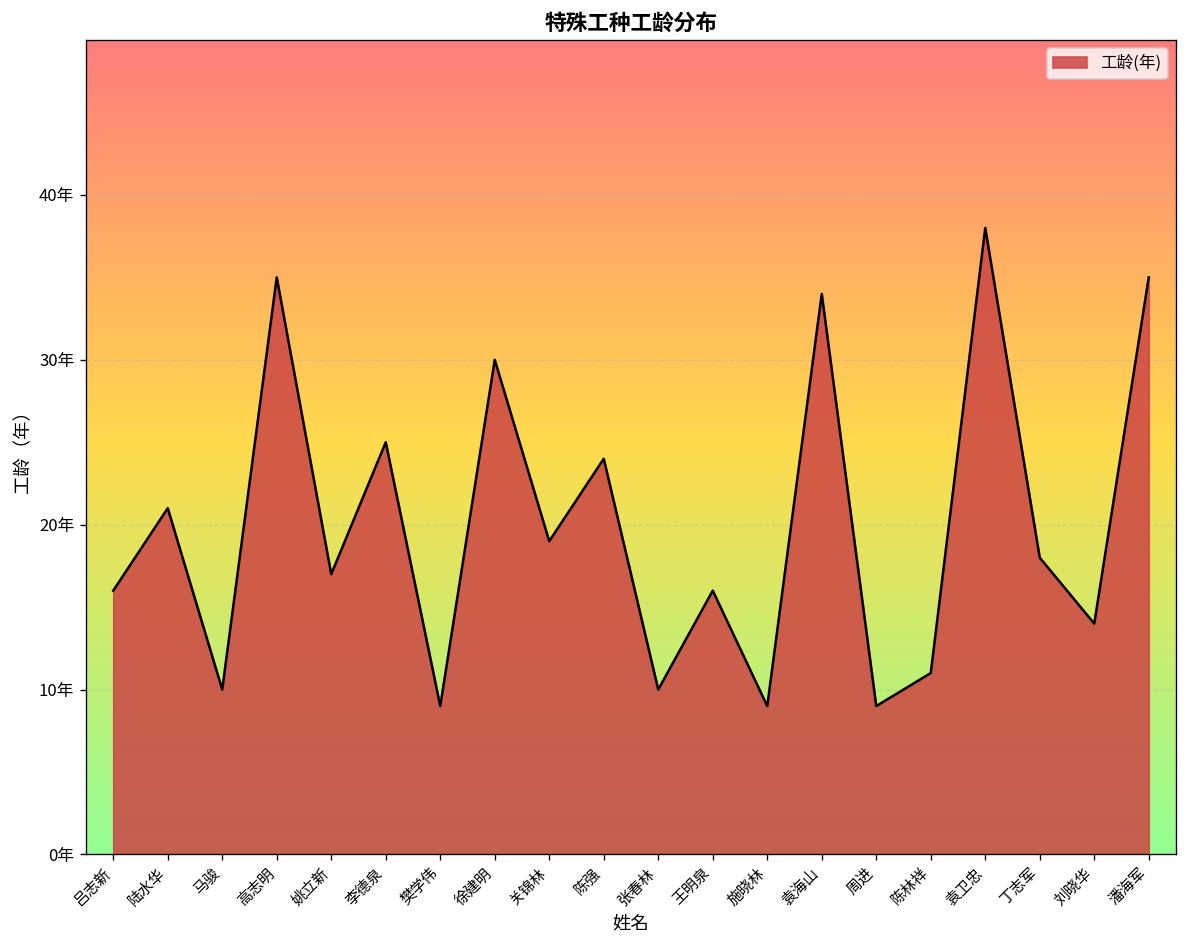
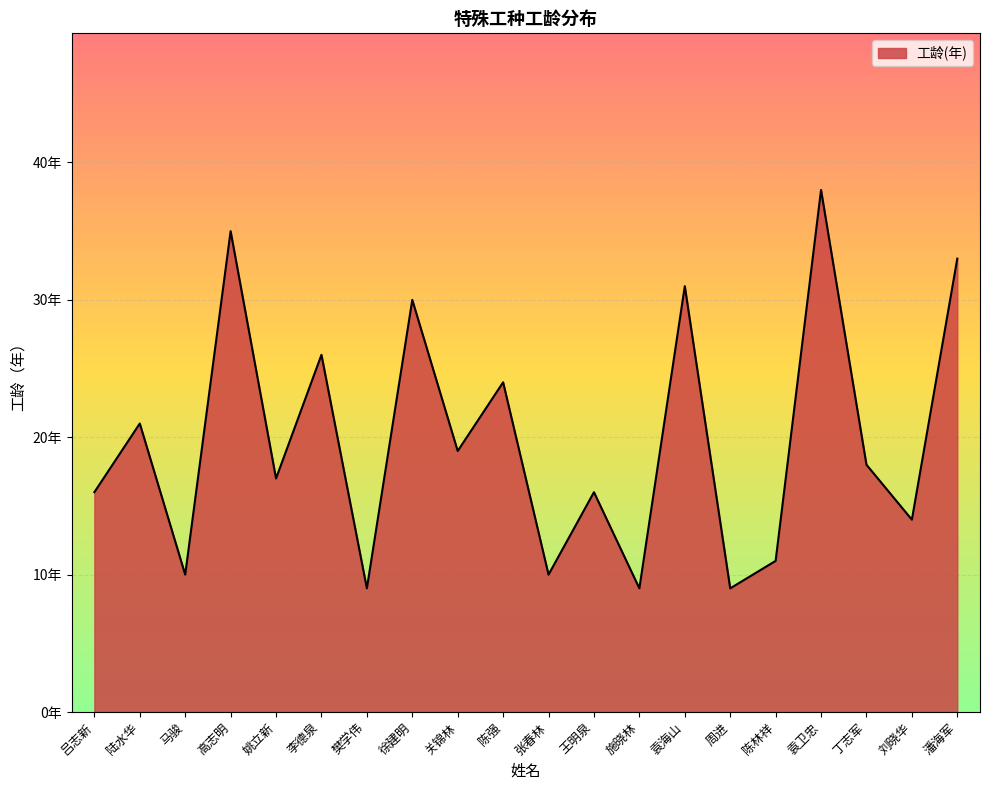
李德泉: 25年 -> 26年
袁海山: 34年 -> 31年
潘海军: 35年 -> 33年
